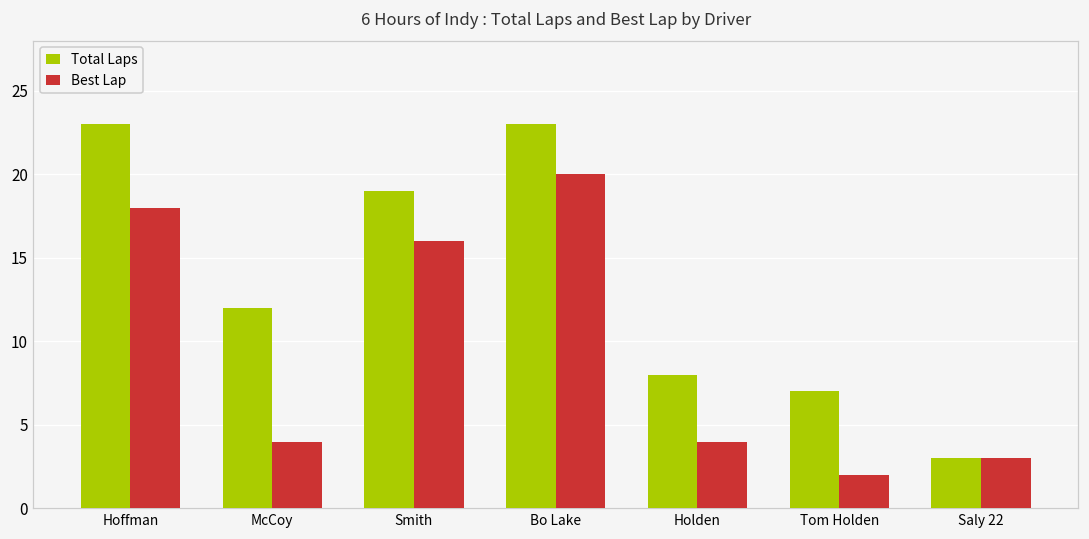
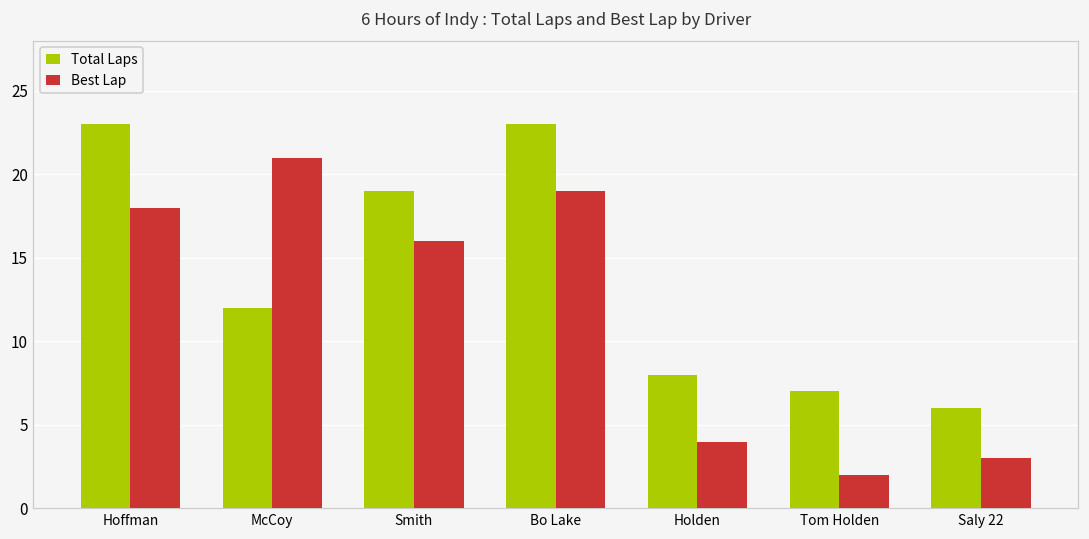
Best Lap, McCoy: 4 -> 21
Best Lap, Bo Lake: 20 -> 19
Total Laps, Saly 22: 3 -> 6
